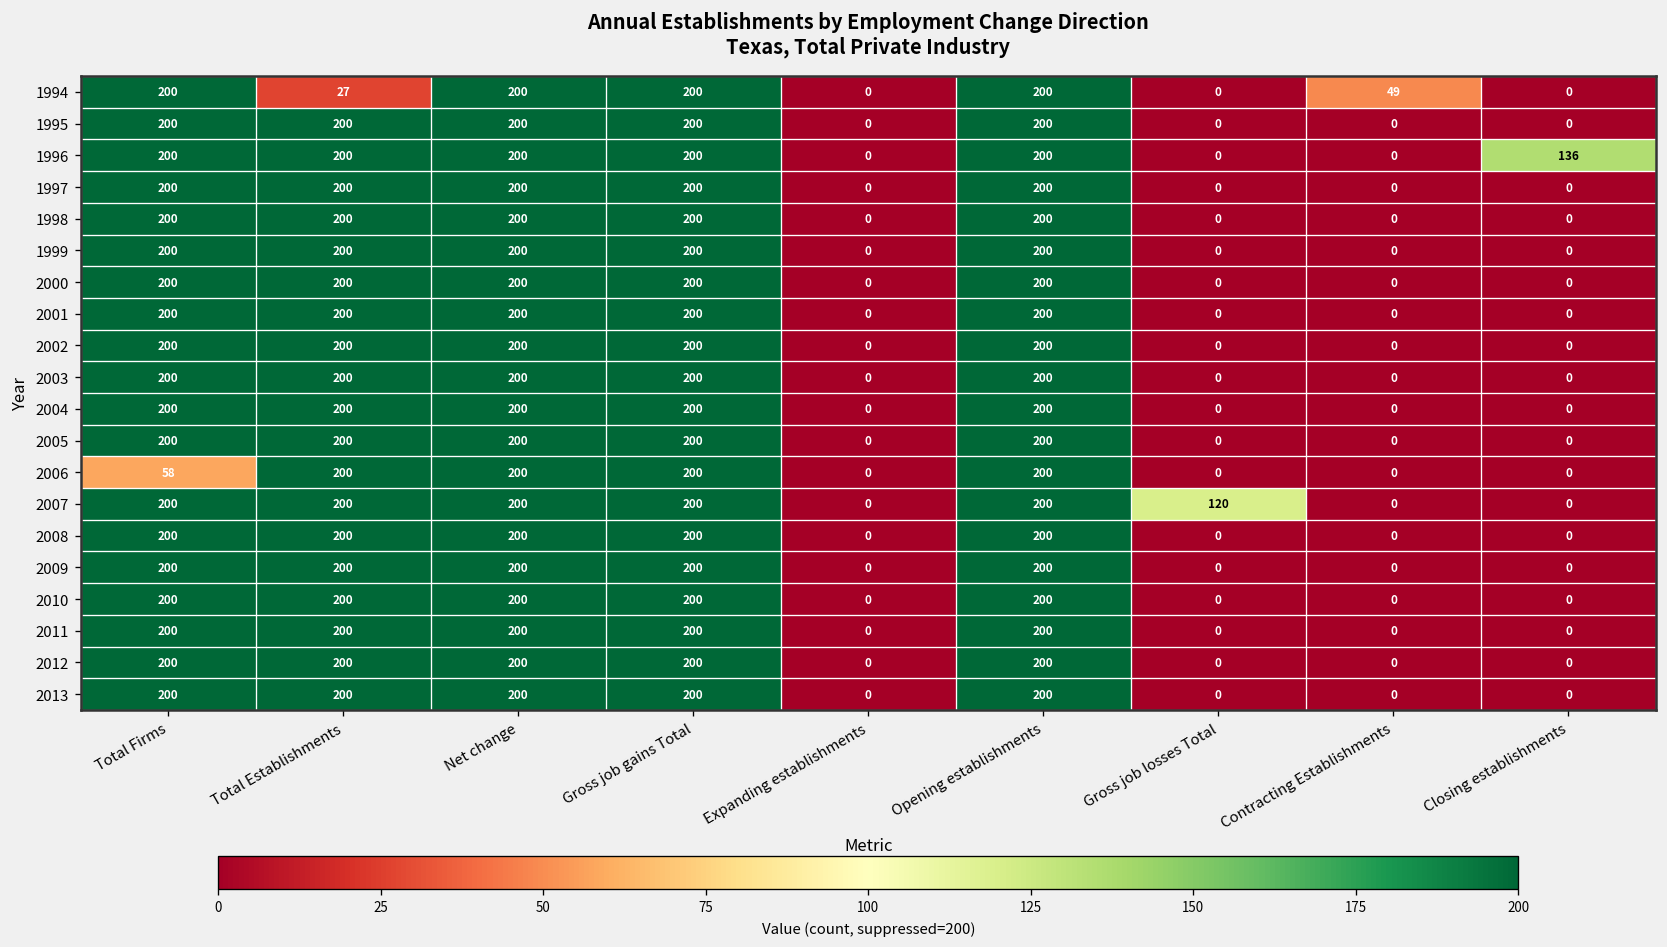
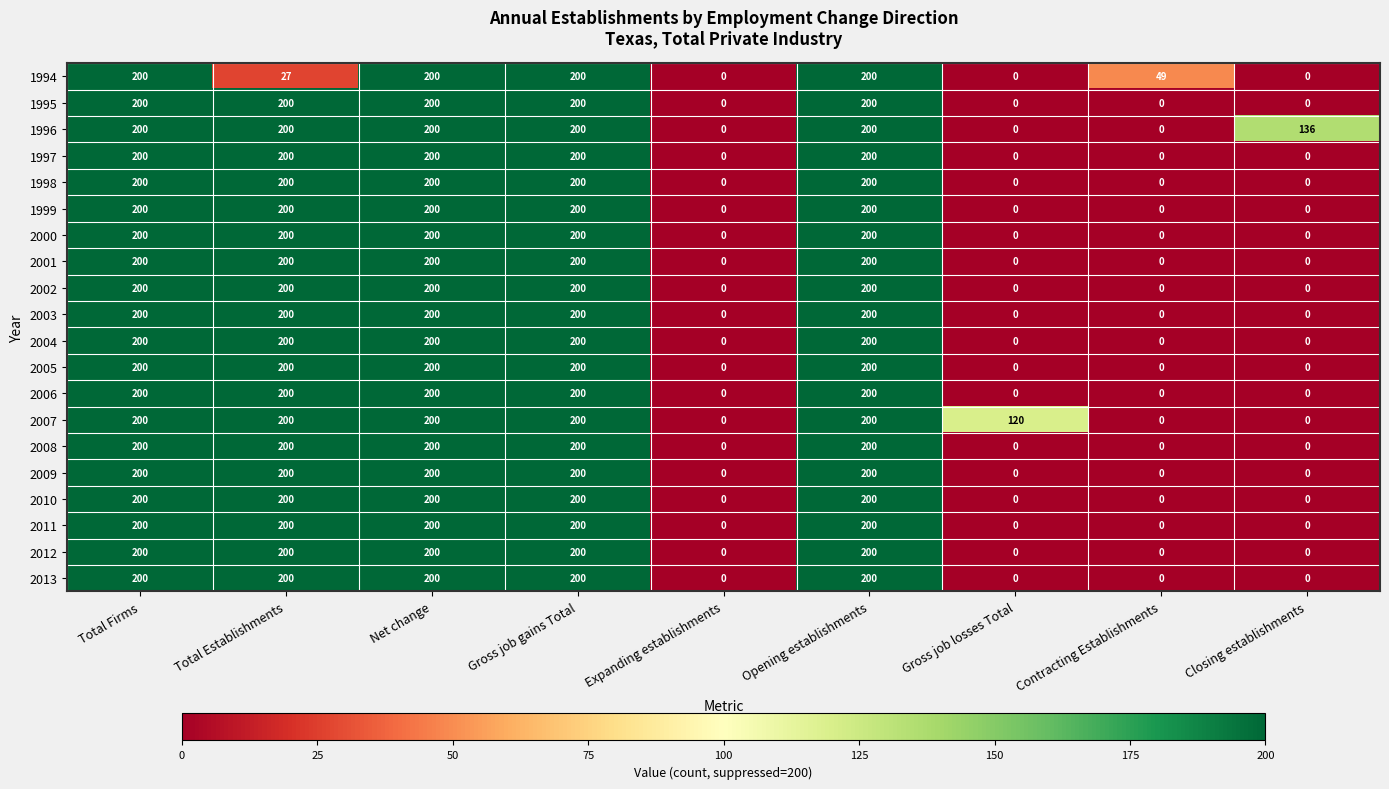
2006, Total Firms: 58 -> 200
